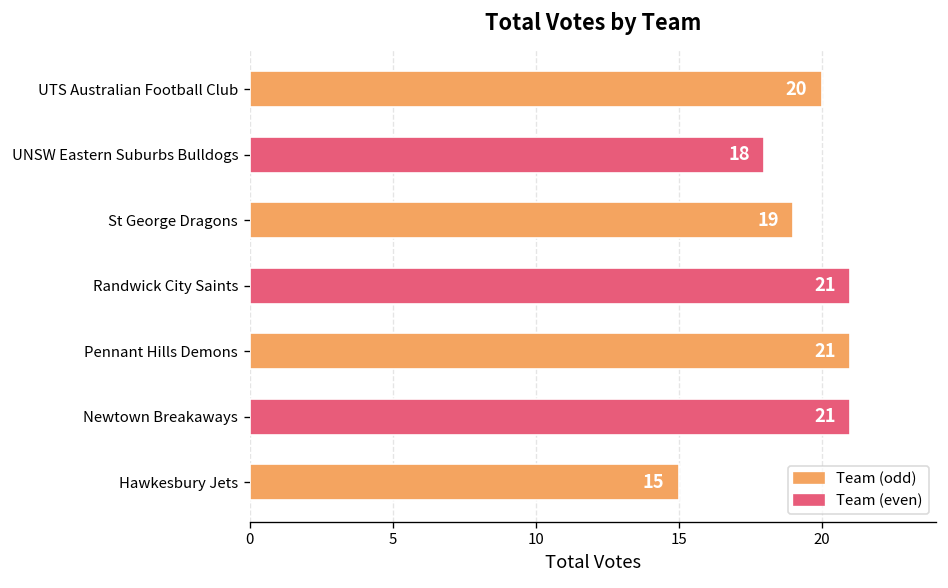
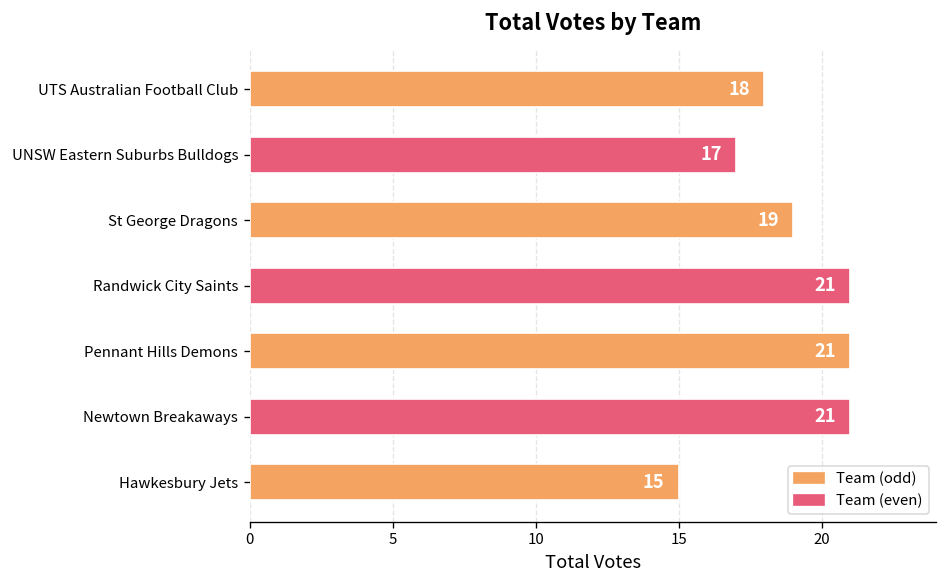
UTS Australian Football Club: 20 -> 18
UNSW Eastern Suburbs Bulldogs: 18 -> 17
